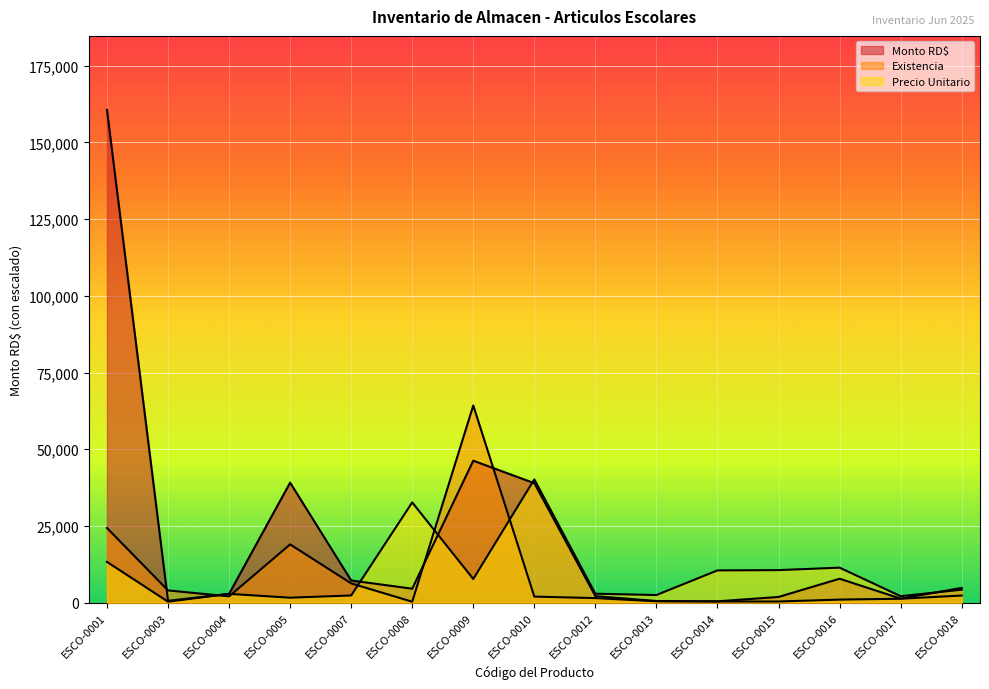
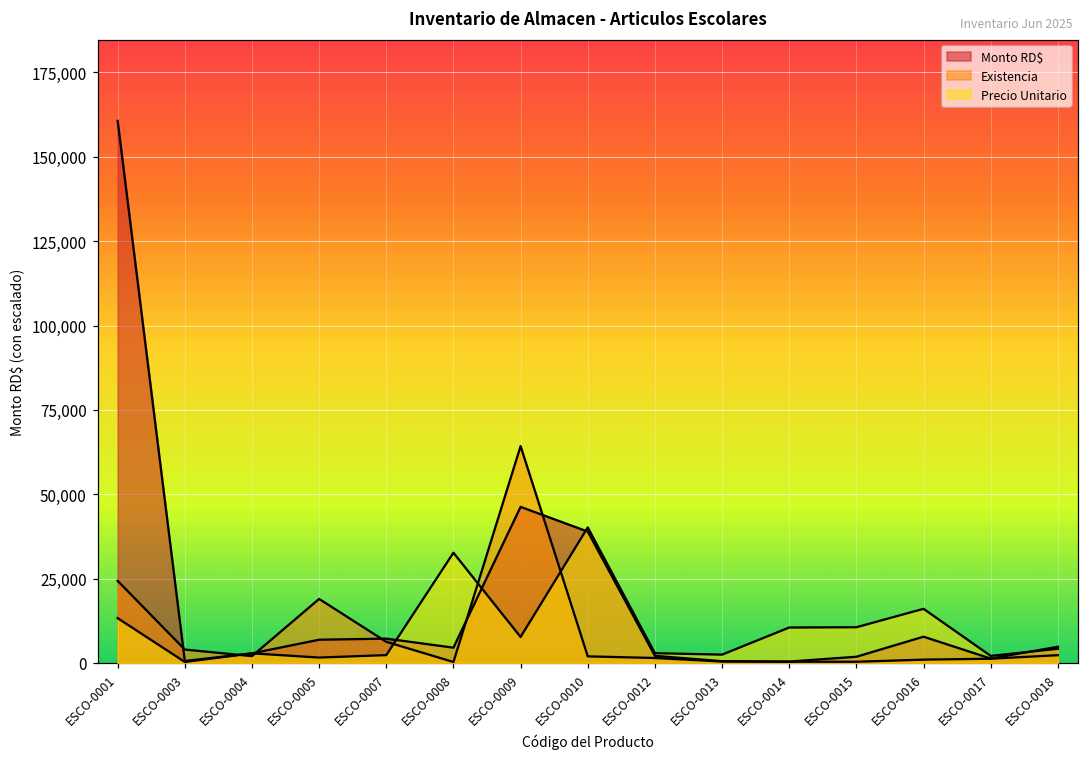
Monto RD$, ESCO-0005: 39,000 -> 7,000
Precio Unitario, ESCO-0016: 11,000 -> 16,000
